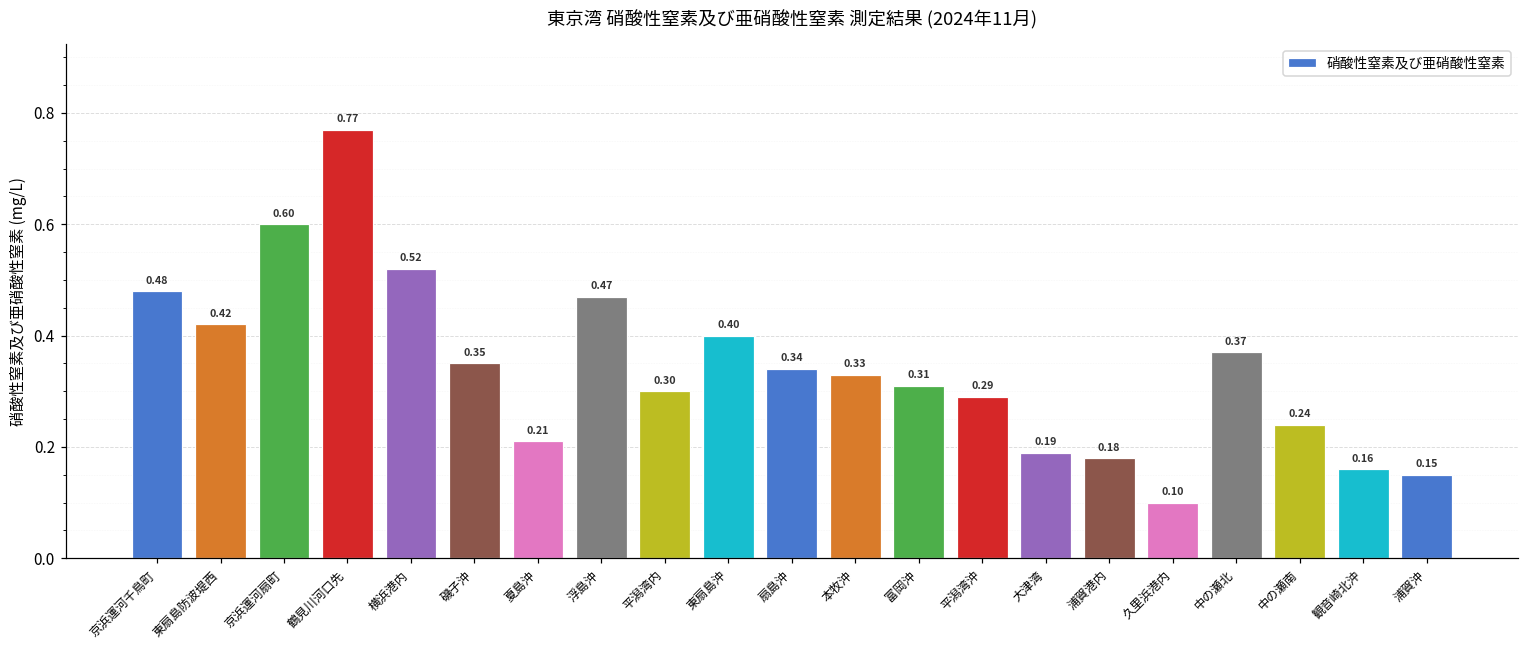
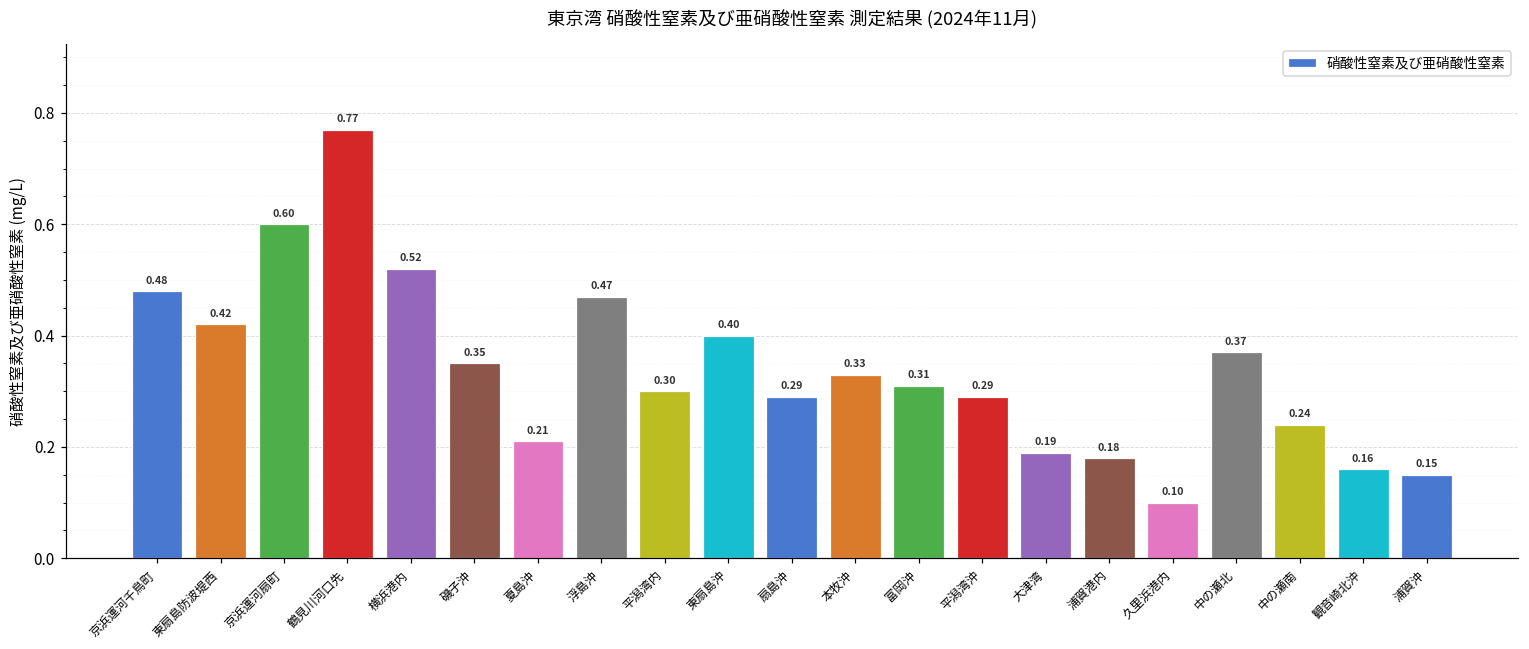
扇島沖: 0.34 -> 0.29
